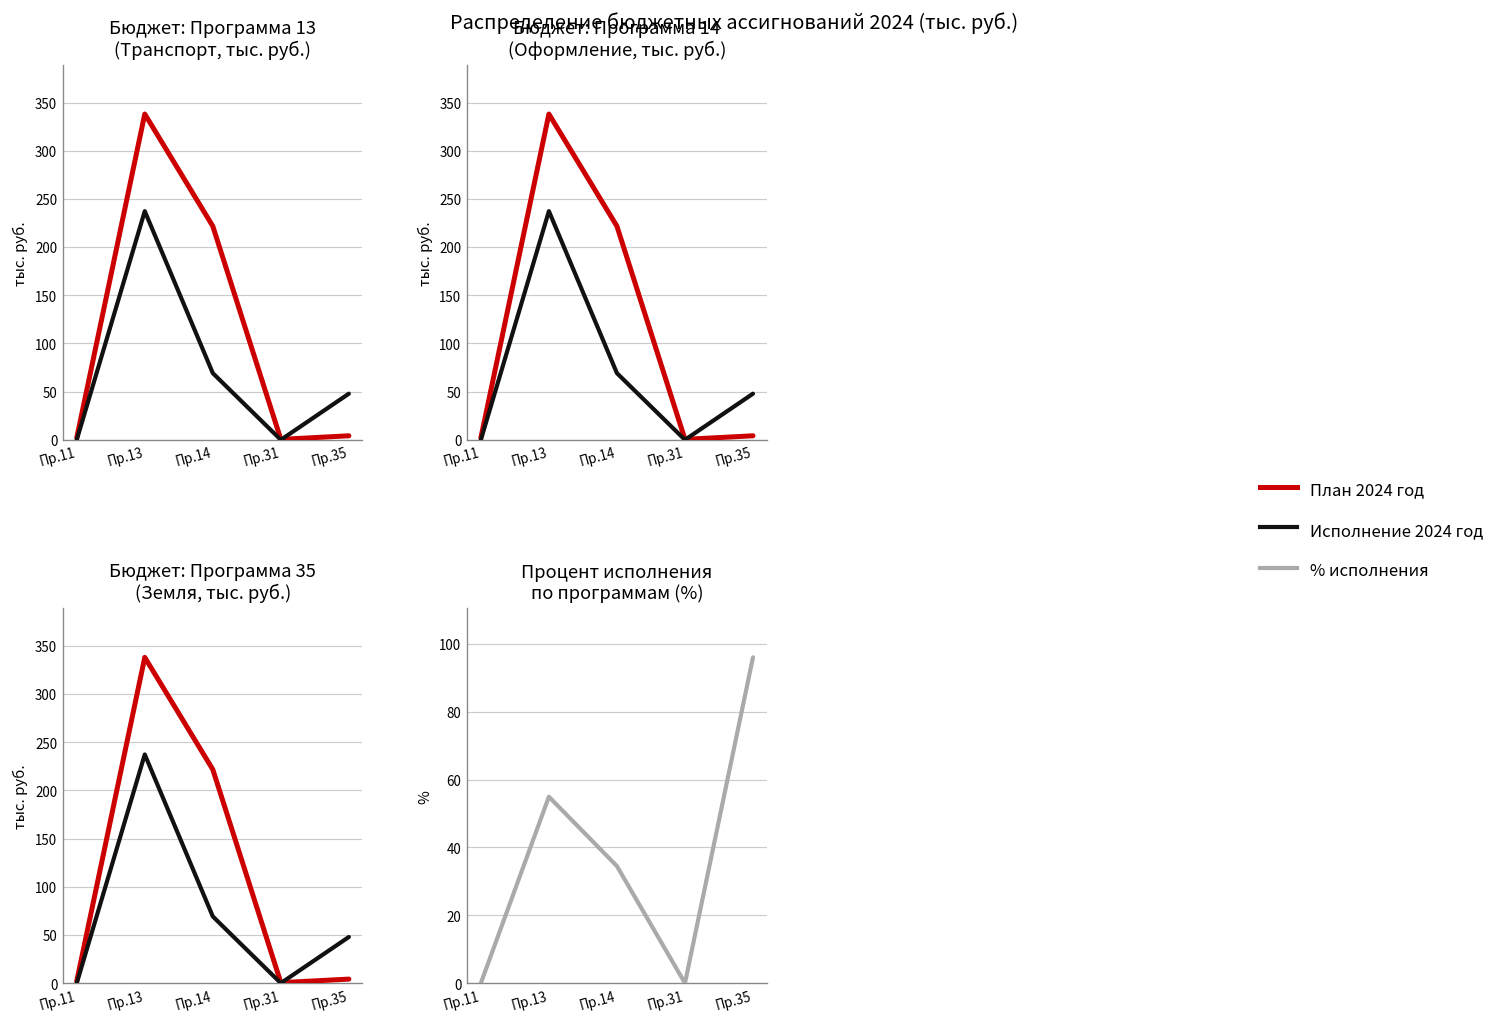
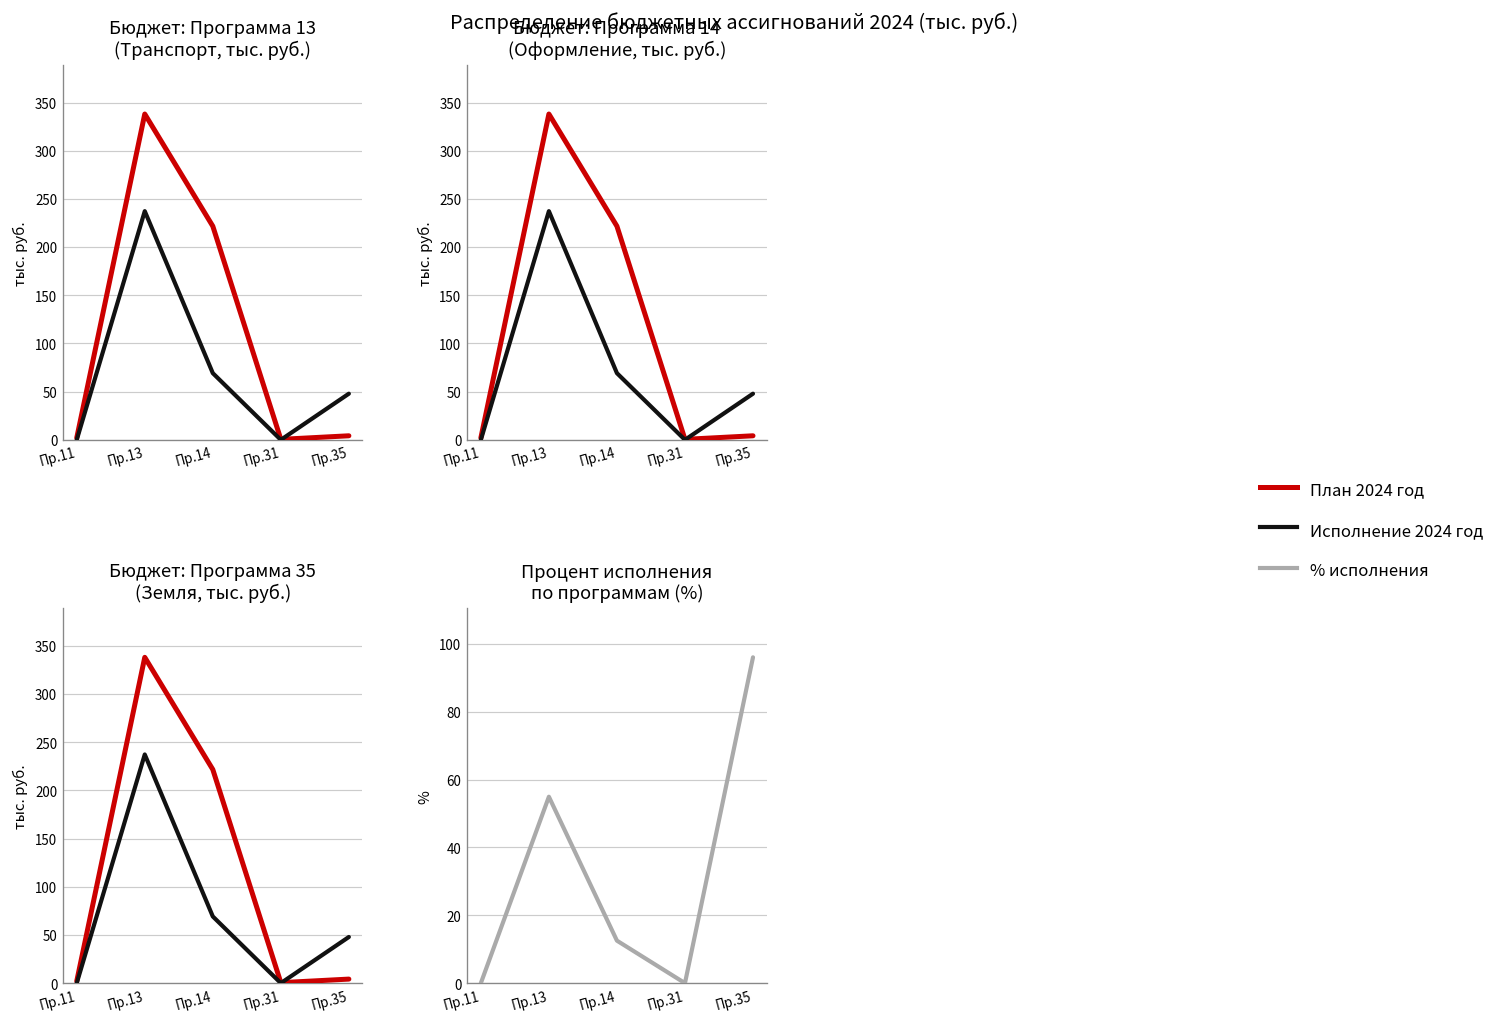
Процент исполнения по программам (%), Пр.14: 34 -> 13
